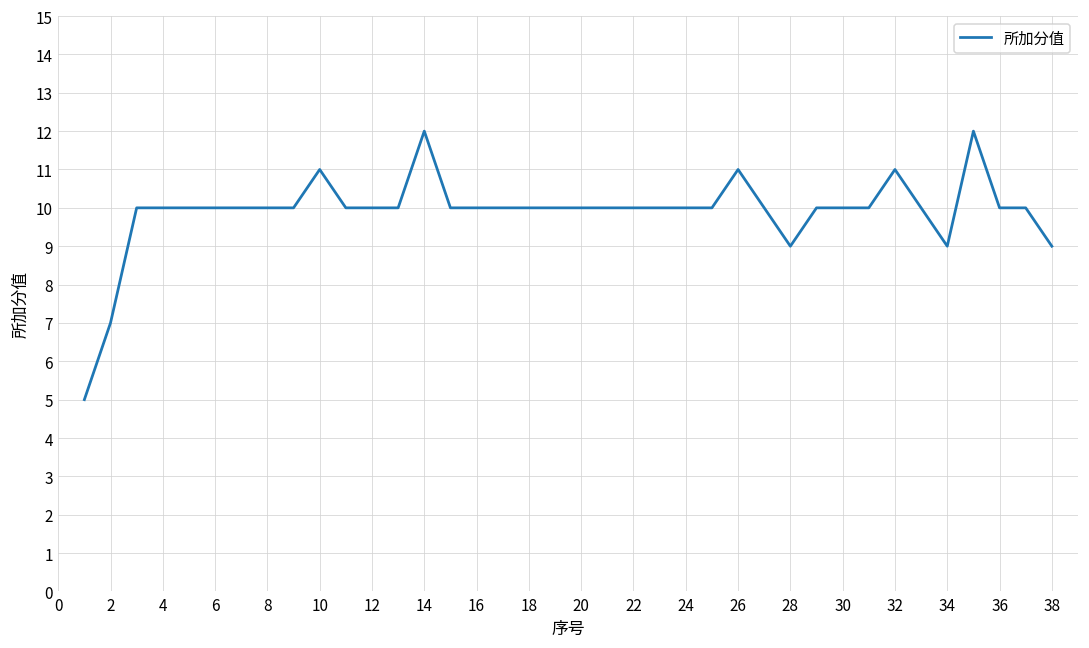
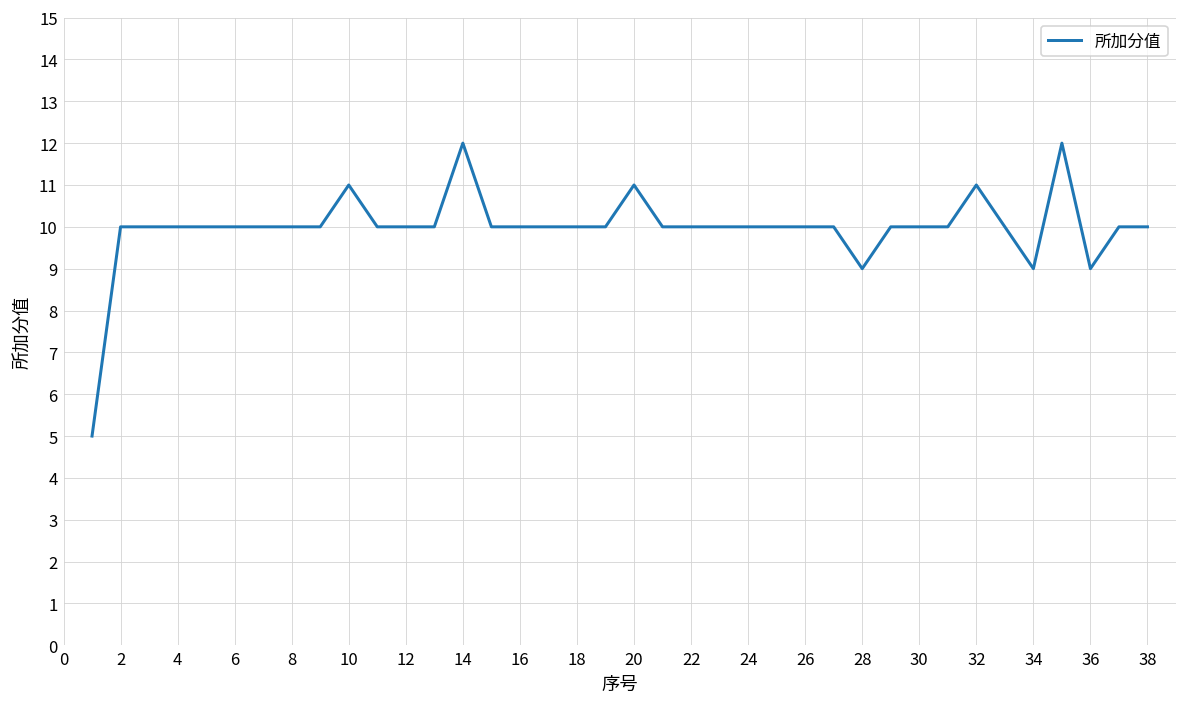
2: 7 -> 10
20: 10 -> 11
26: 11 -> 10
36: 10 -> 9
38: 9 -> 10
